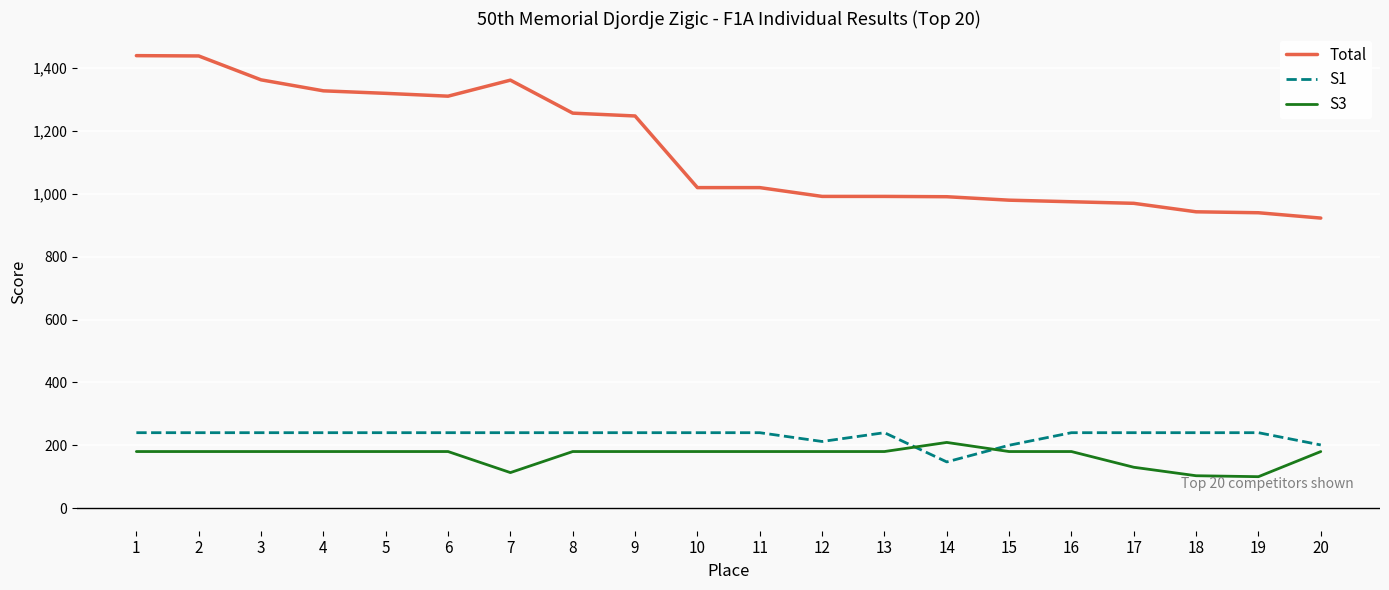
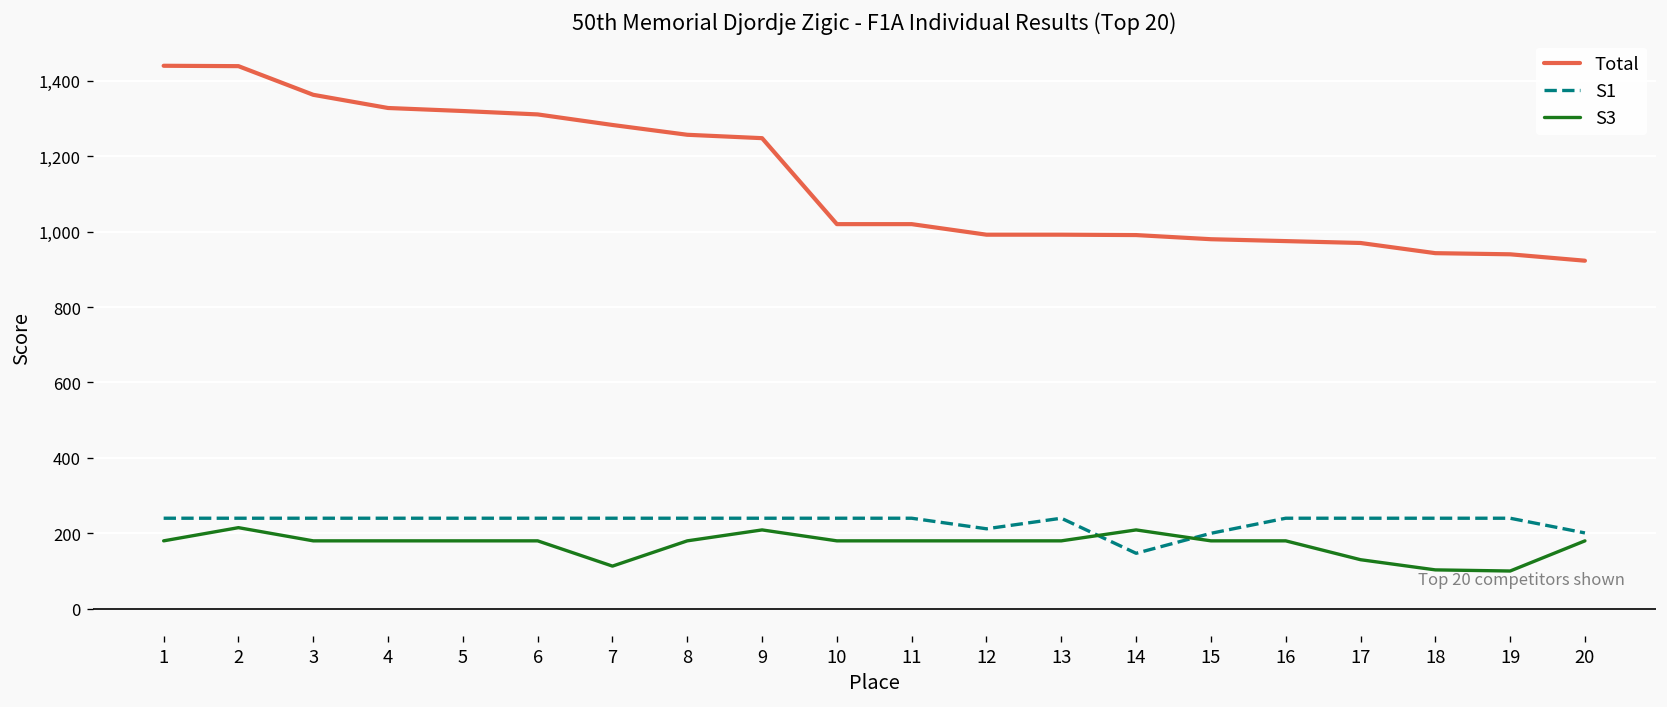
S3, 2: 180 -> 220
Total, 7: 1,360 -> 1,280
S3, 9: 180 -> 210
